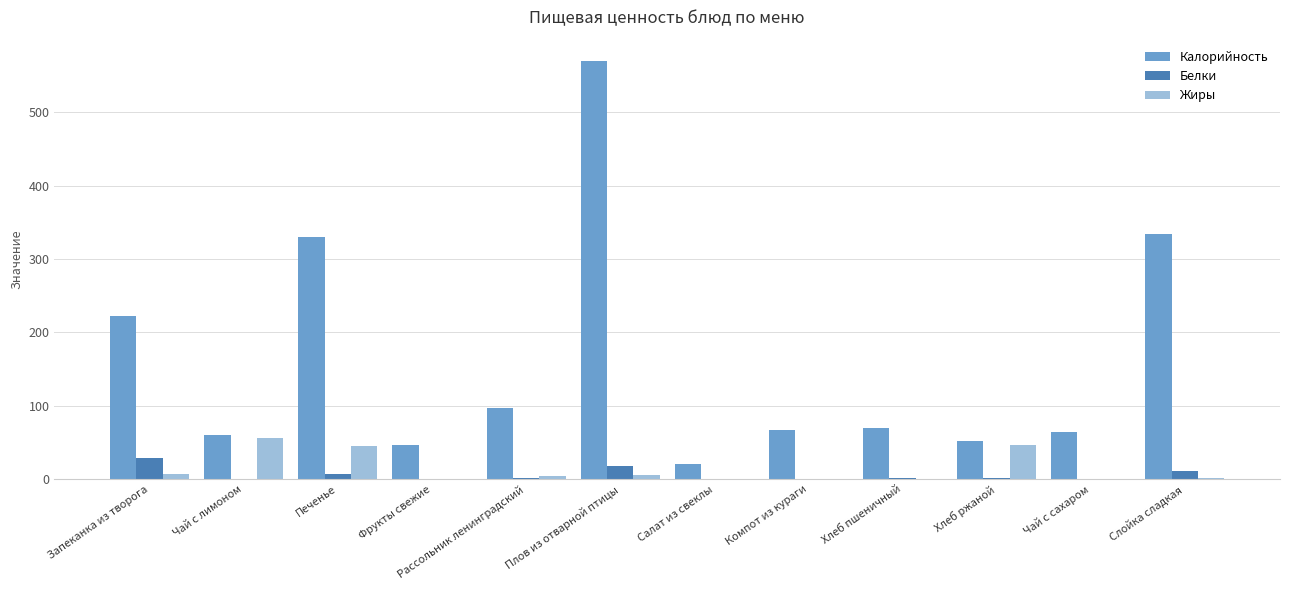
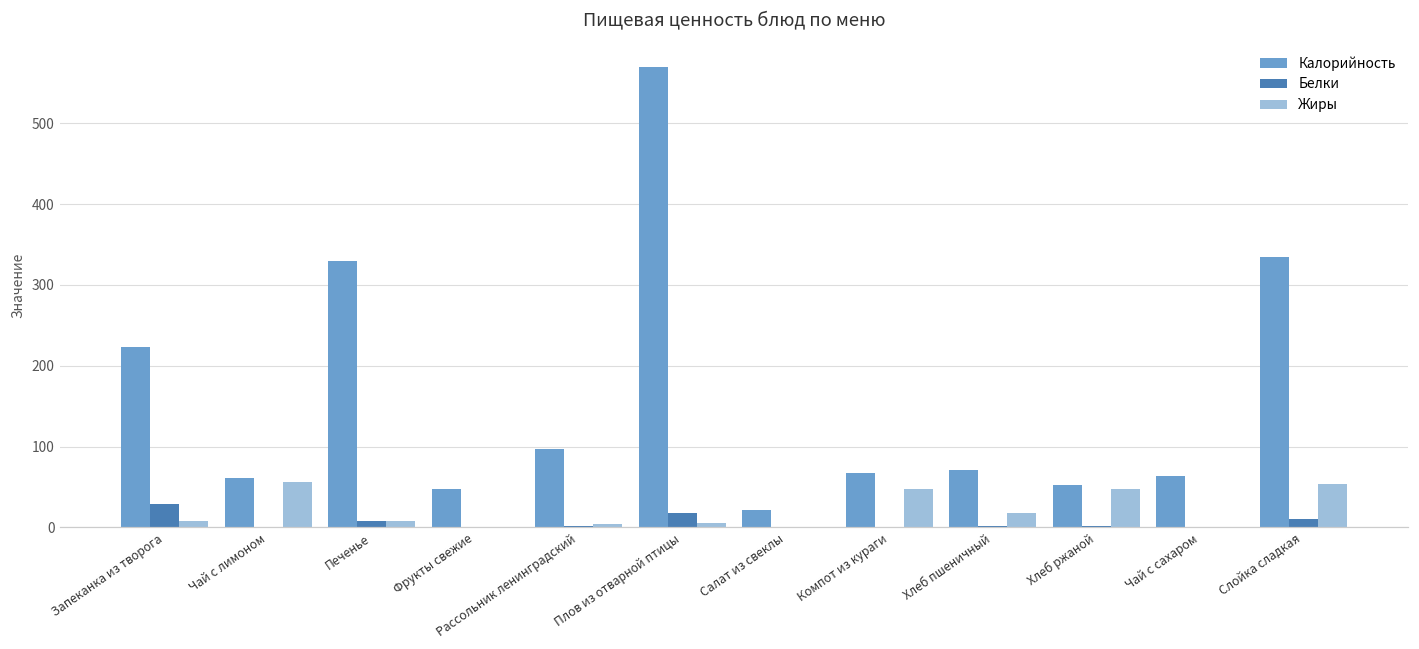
Жиры, Печенье: 50 -> 10
Жиры, Компот из кураги: 0 -> 50
Жиры, Хлеб пшеничный: 0 -> 20
Жиры, Слойка сладкая: 0 -> 50
